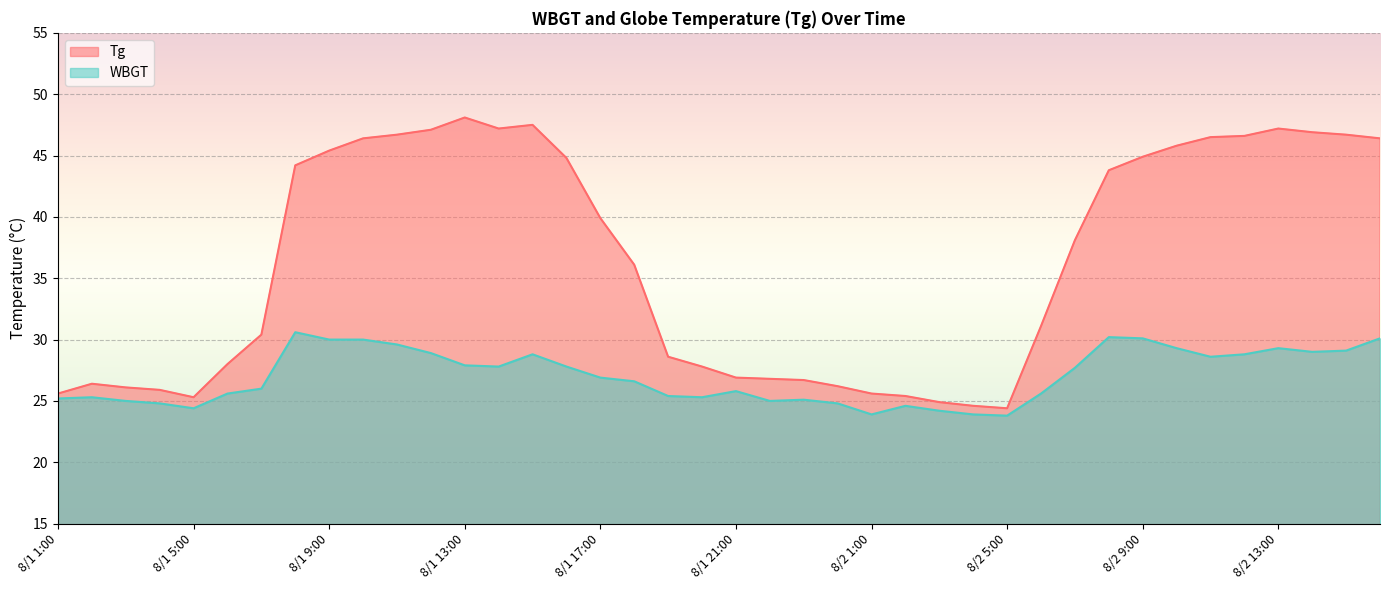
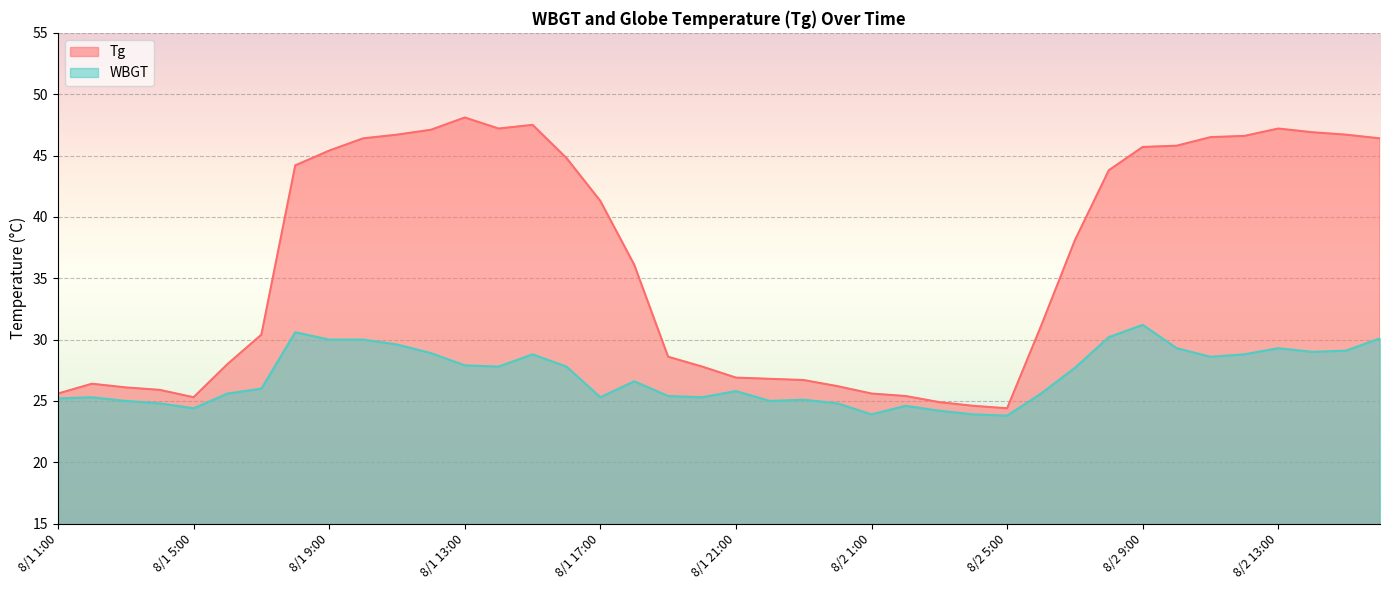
Tg, 8/1 17:00: 39.9 -> 41.3
WBGT, 8/1 17:00: 26.9 -> 25.3
Tg, 8/2 9:00: 44.9 -> 45.7
WBGT, 8/2 9:00: 30.1 -> 31.2
